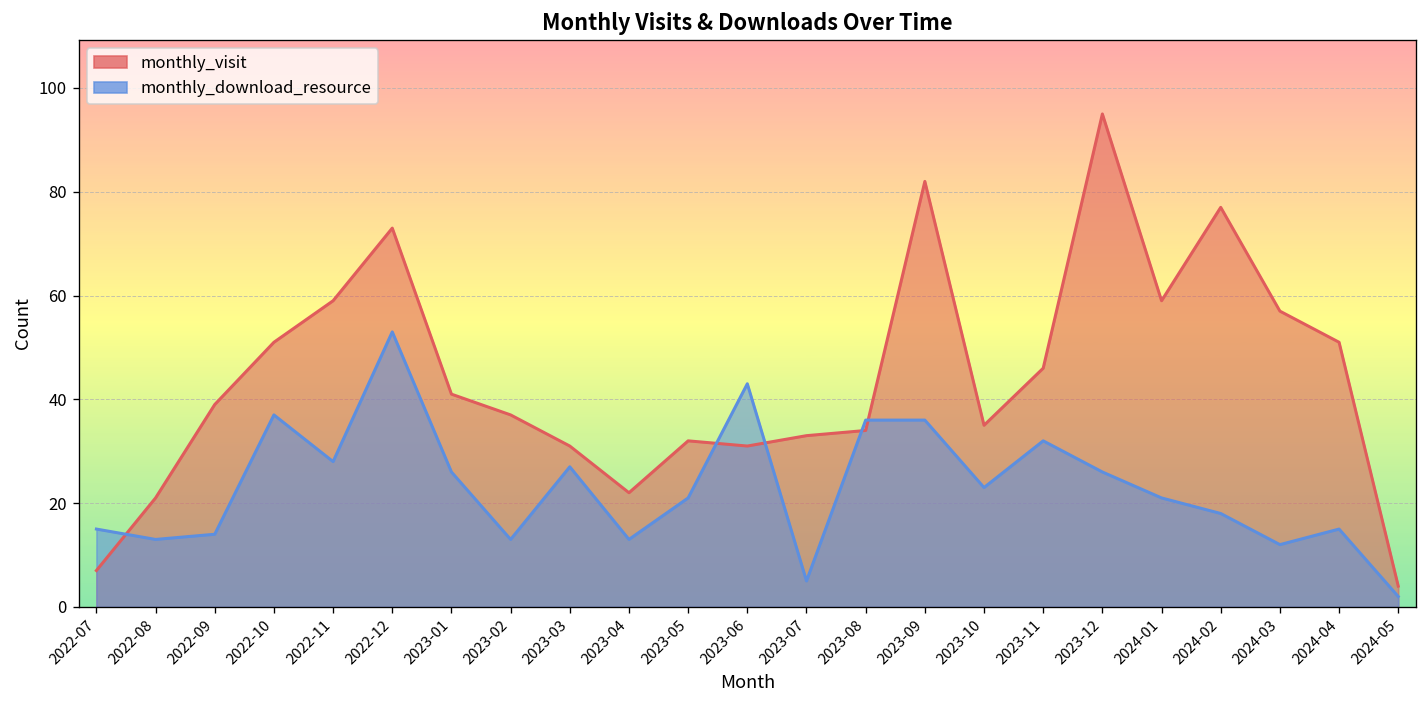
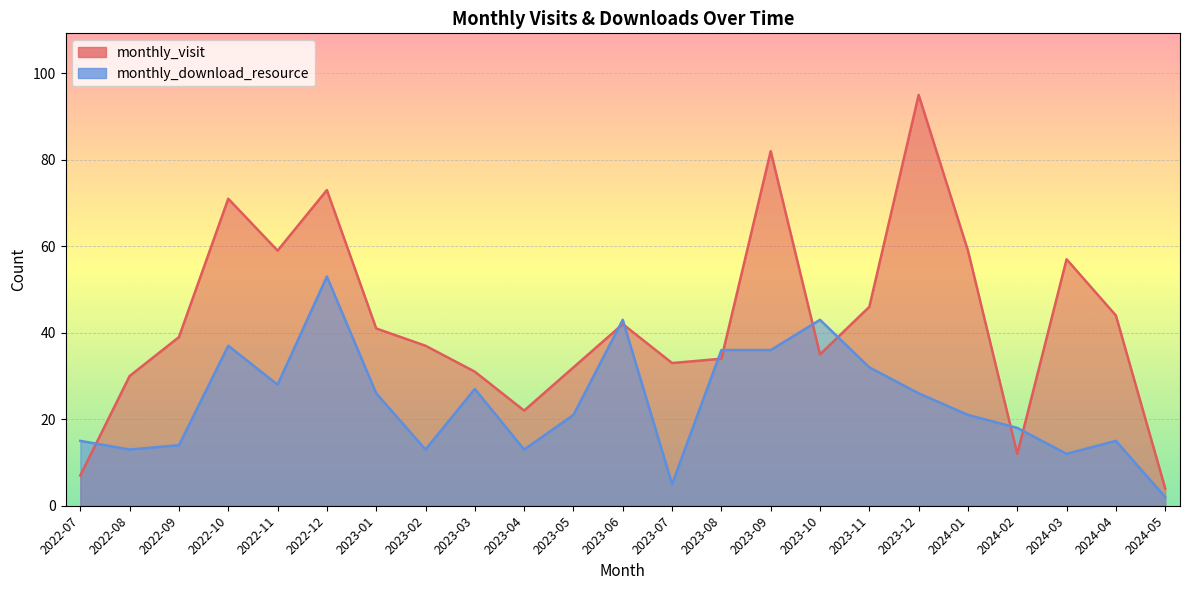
monthly_visit, 2022-08: 21 -> 30
monthly_visit, 2022-10: 51 -> 71
monthly_visit, 2023-06: 31 -> 42
monthly_download_resource, 2023-10: 23 -> 43
monthly_visit, 2024-02: 77 -> 12
monthly_visit, 2024-04: 51 -> 44
